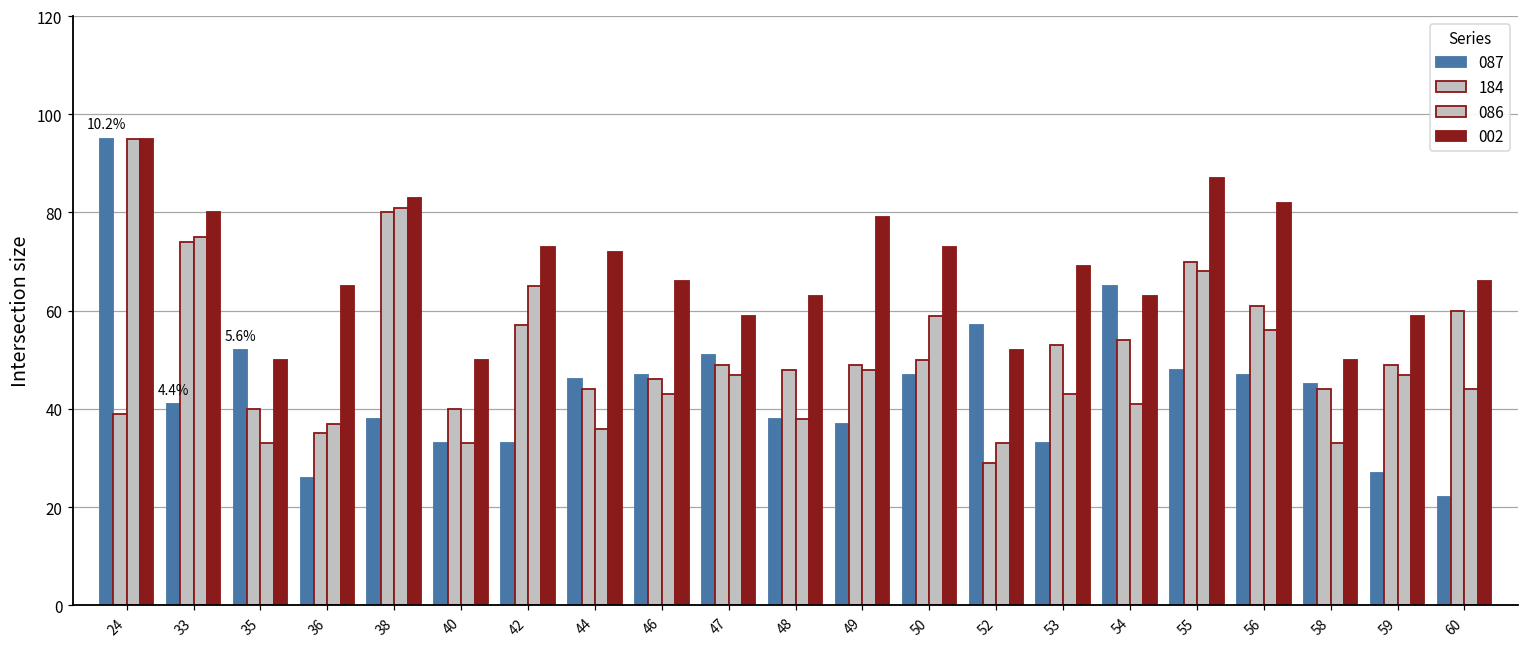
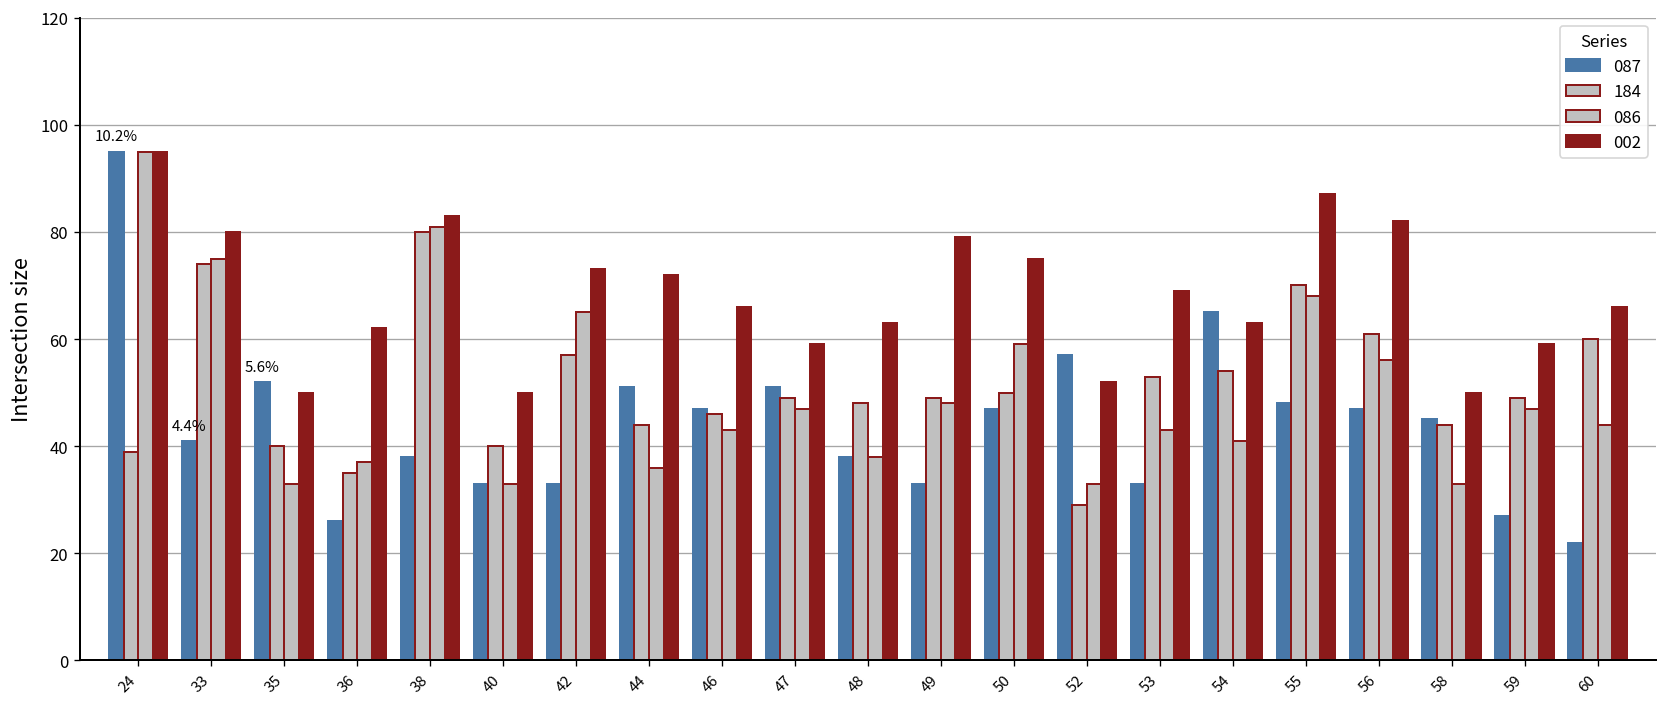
002, 36: 65 -> 62
087, 44: 46 -> 51
087, 49: 37 -> 33
002, 50: 73 -> 75
